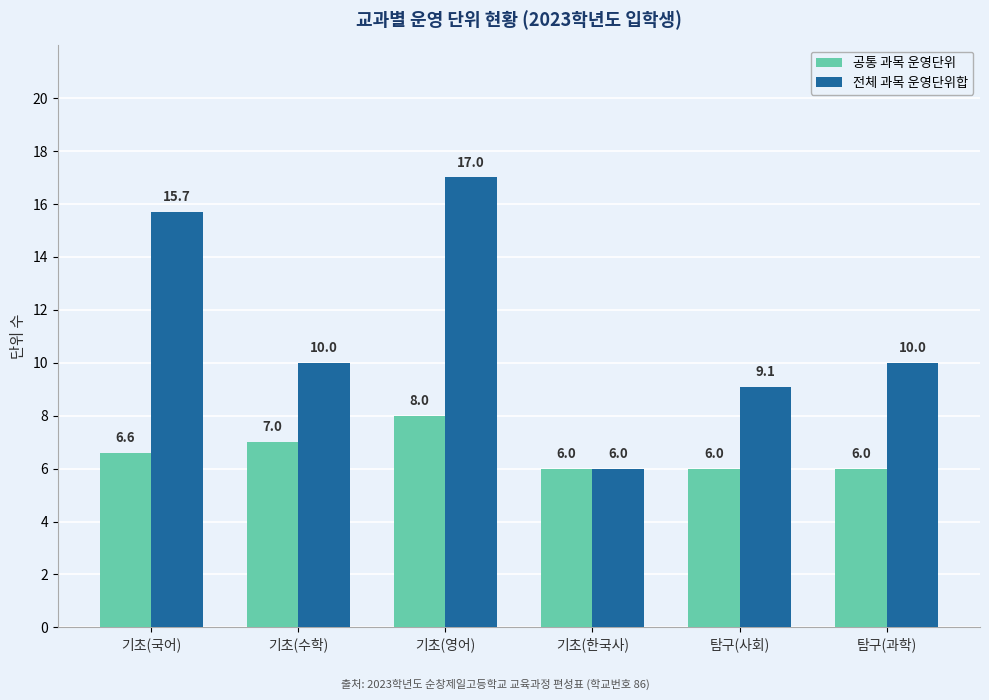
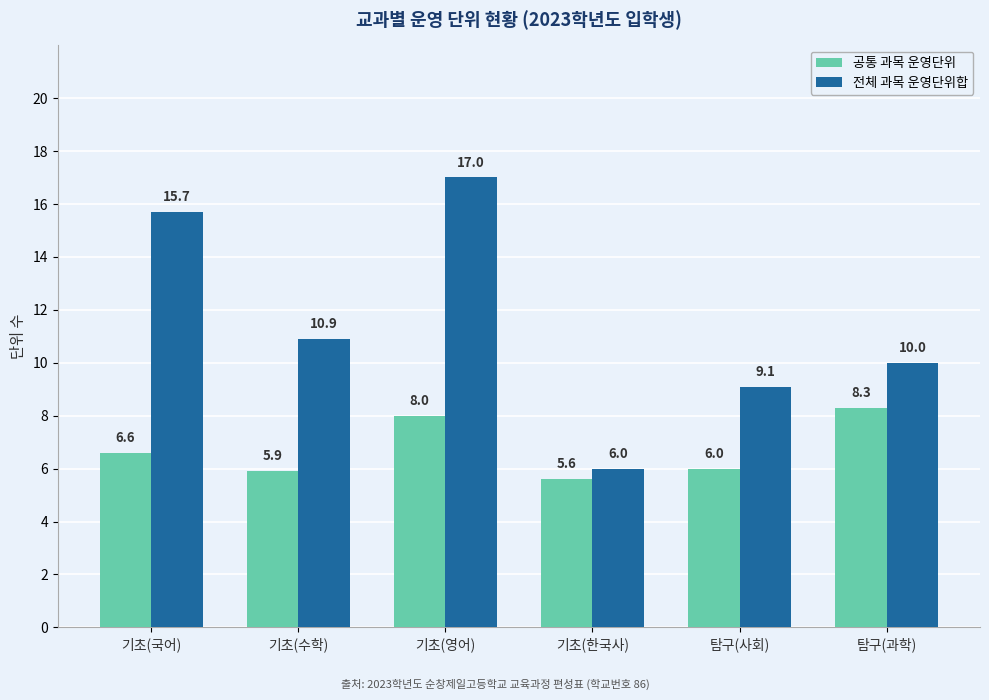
공통 과목 운영단위, 기초(수학): 7.0 -> 5.9
전체 과목 운영단위합, 기초(수학): 10.0 -> 10.9
공통 과목 운영단위, 기초(한국사): 6.0 -> 5.6
공통 과목 운영단위, 탐구(과학): 6.0 -> 8.3
